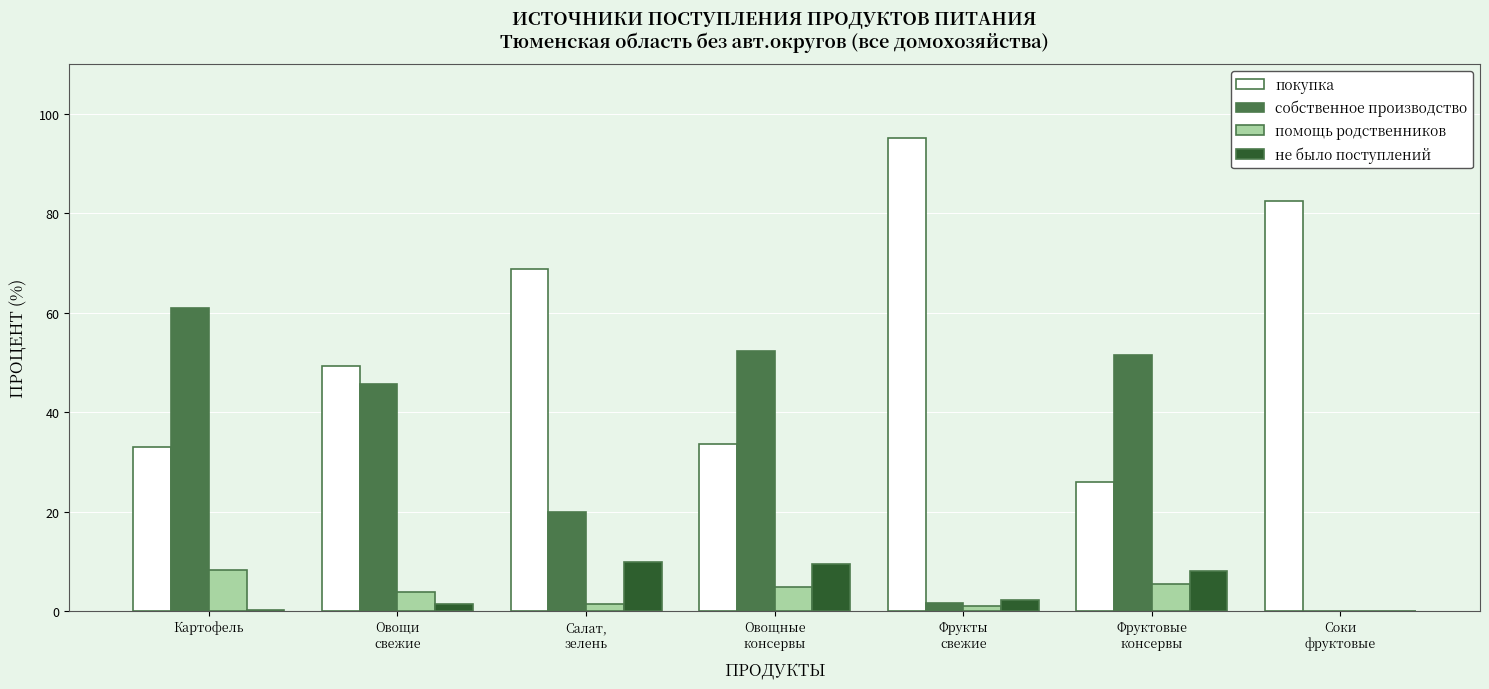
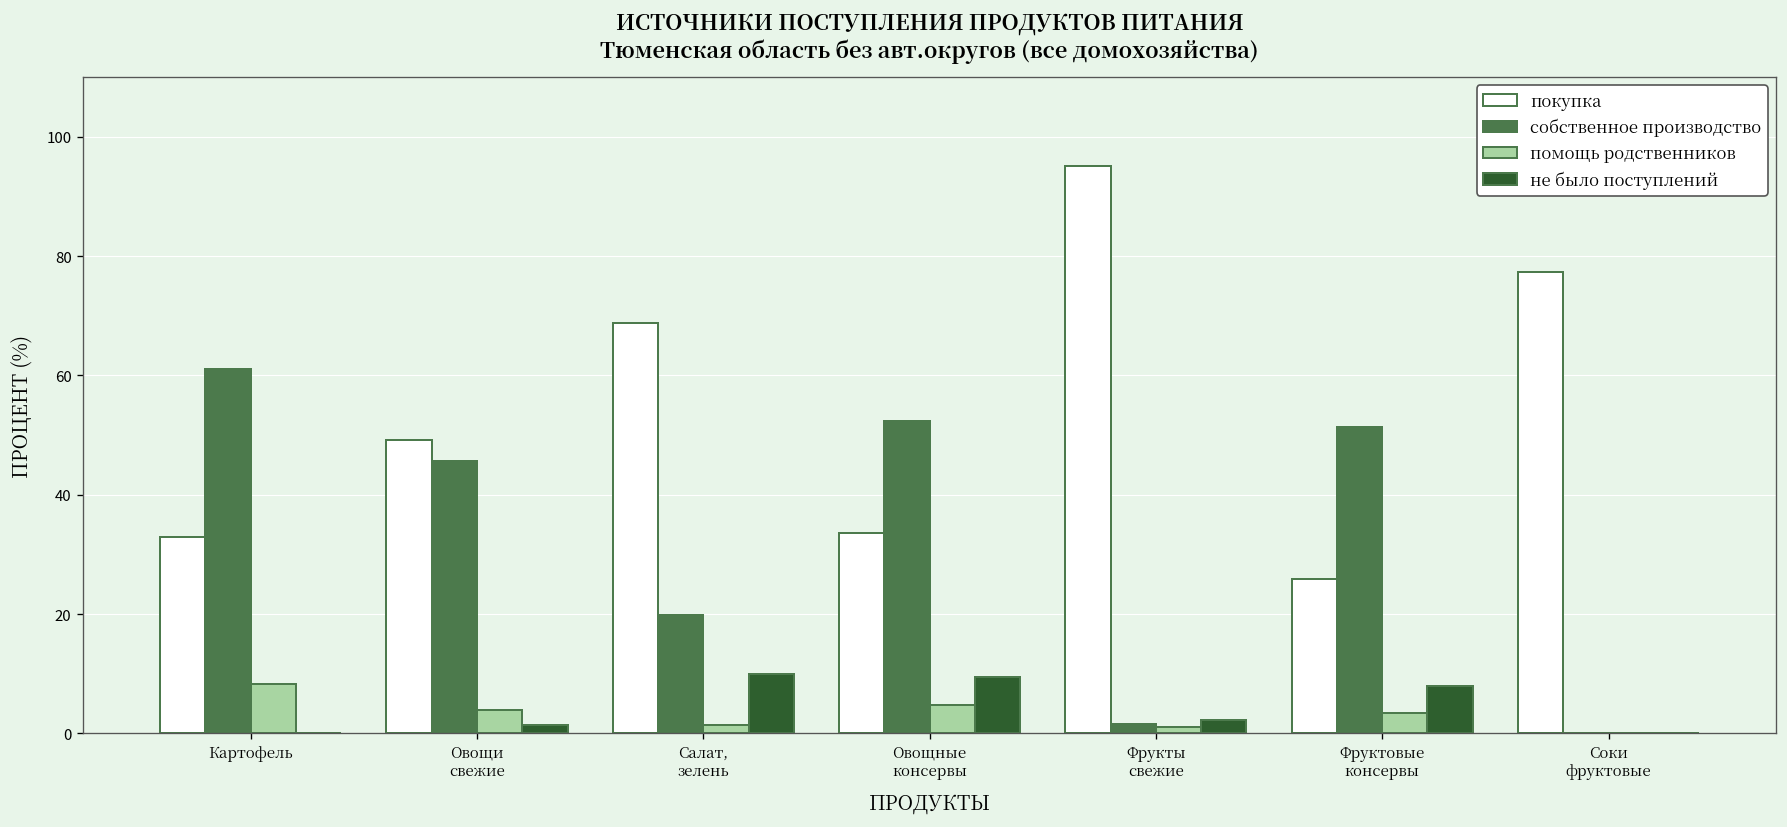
помощь родственников, Фруктовые консервы: 5 -> 3
покупка, Соки фруктовые: 82 -> 77
